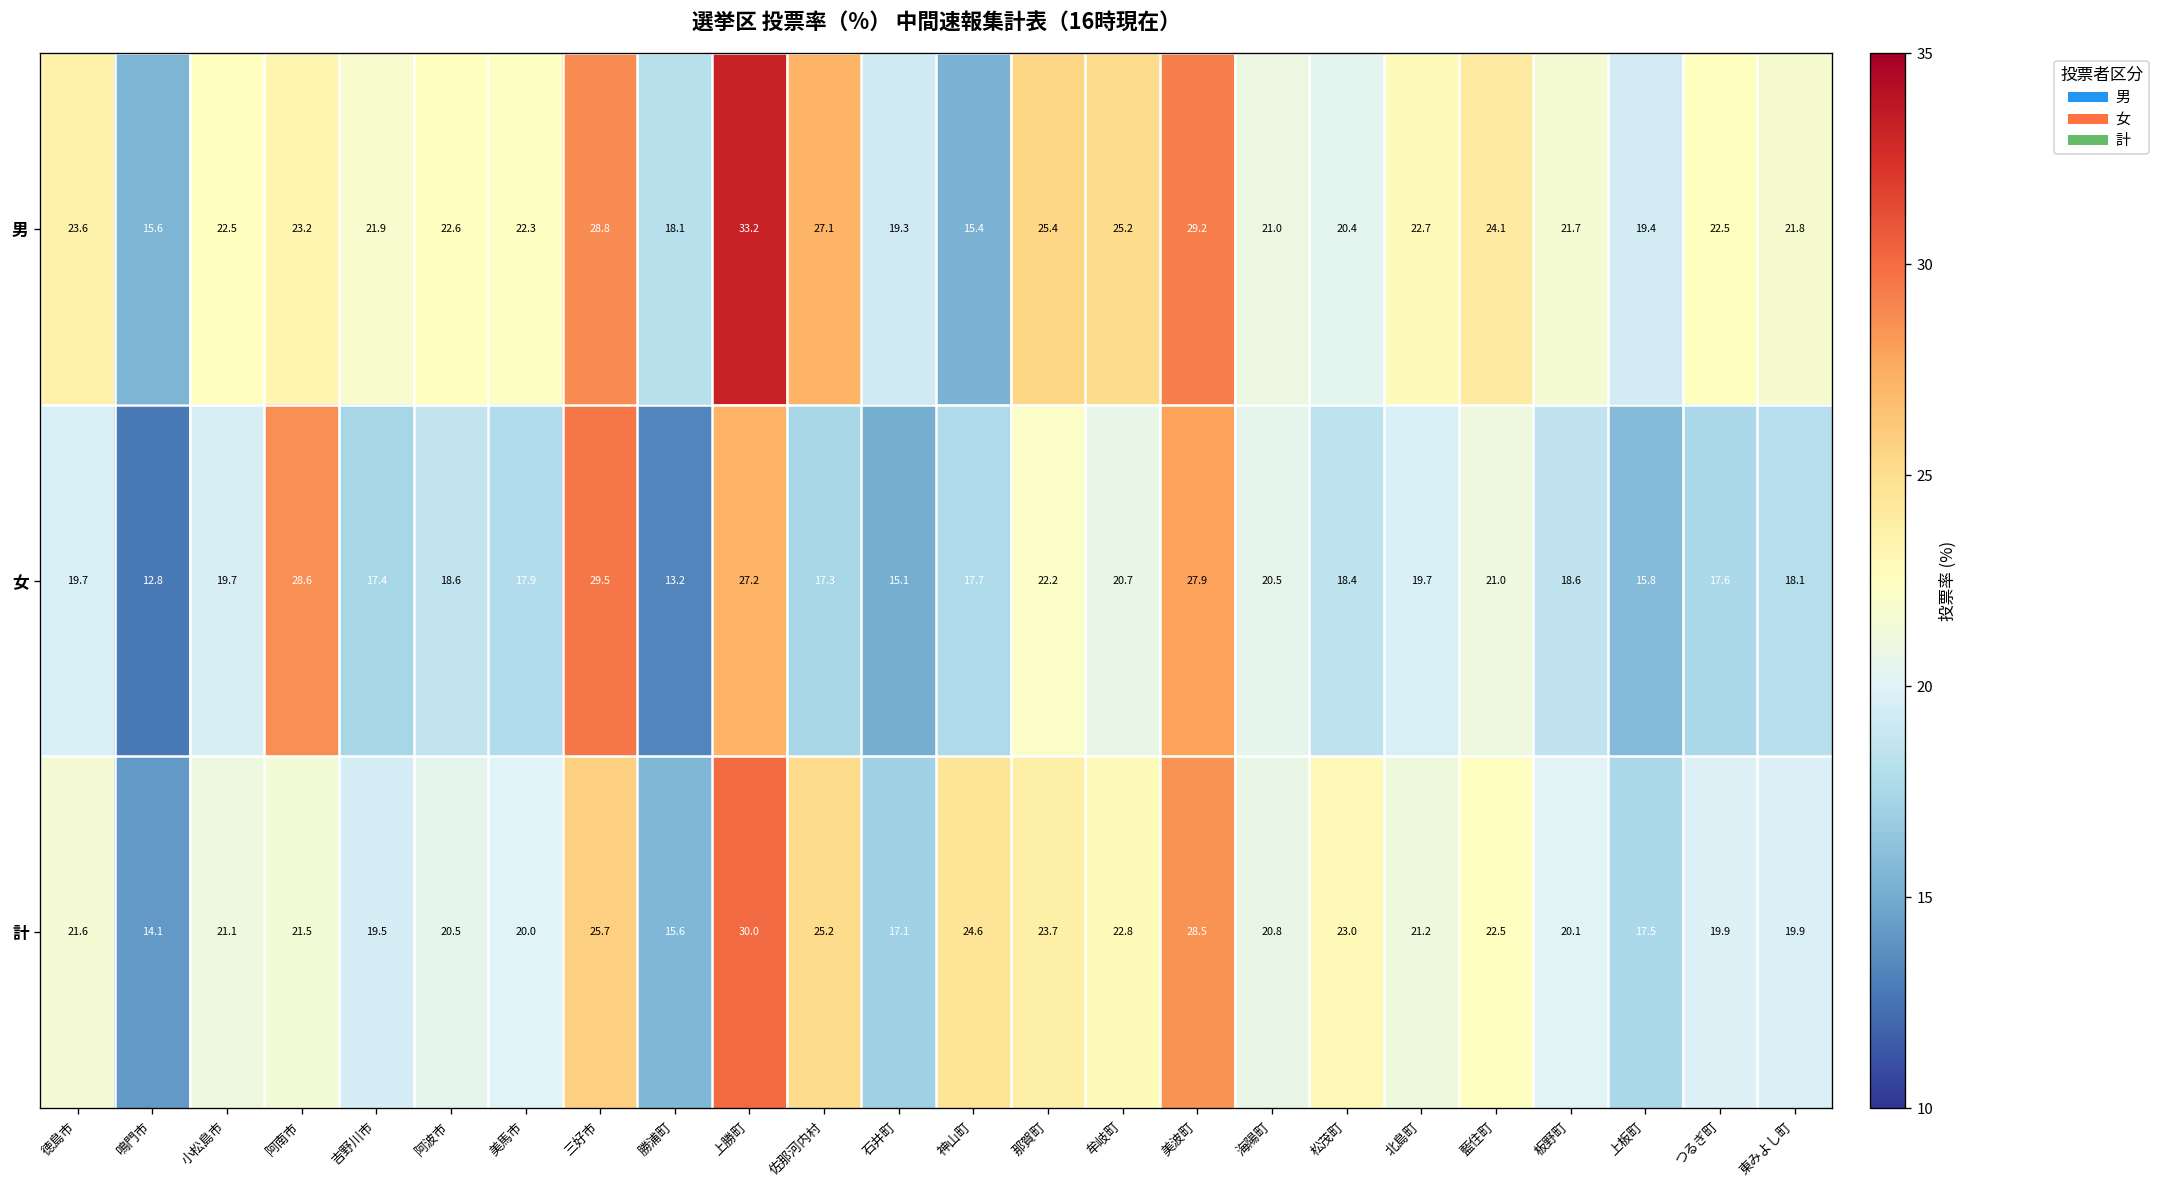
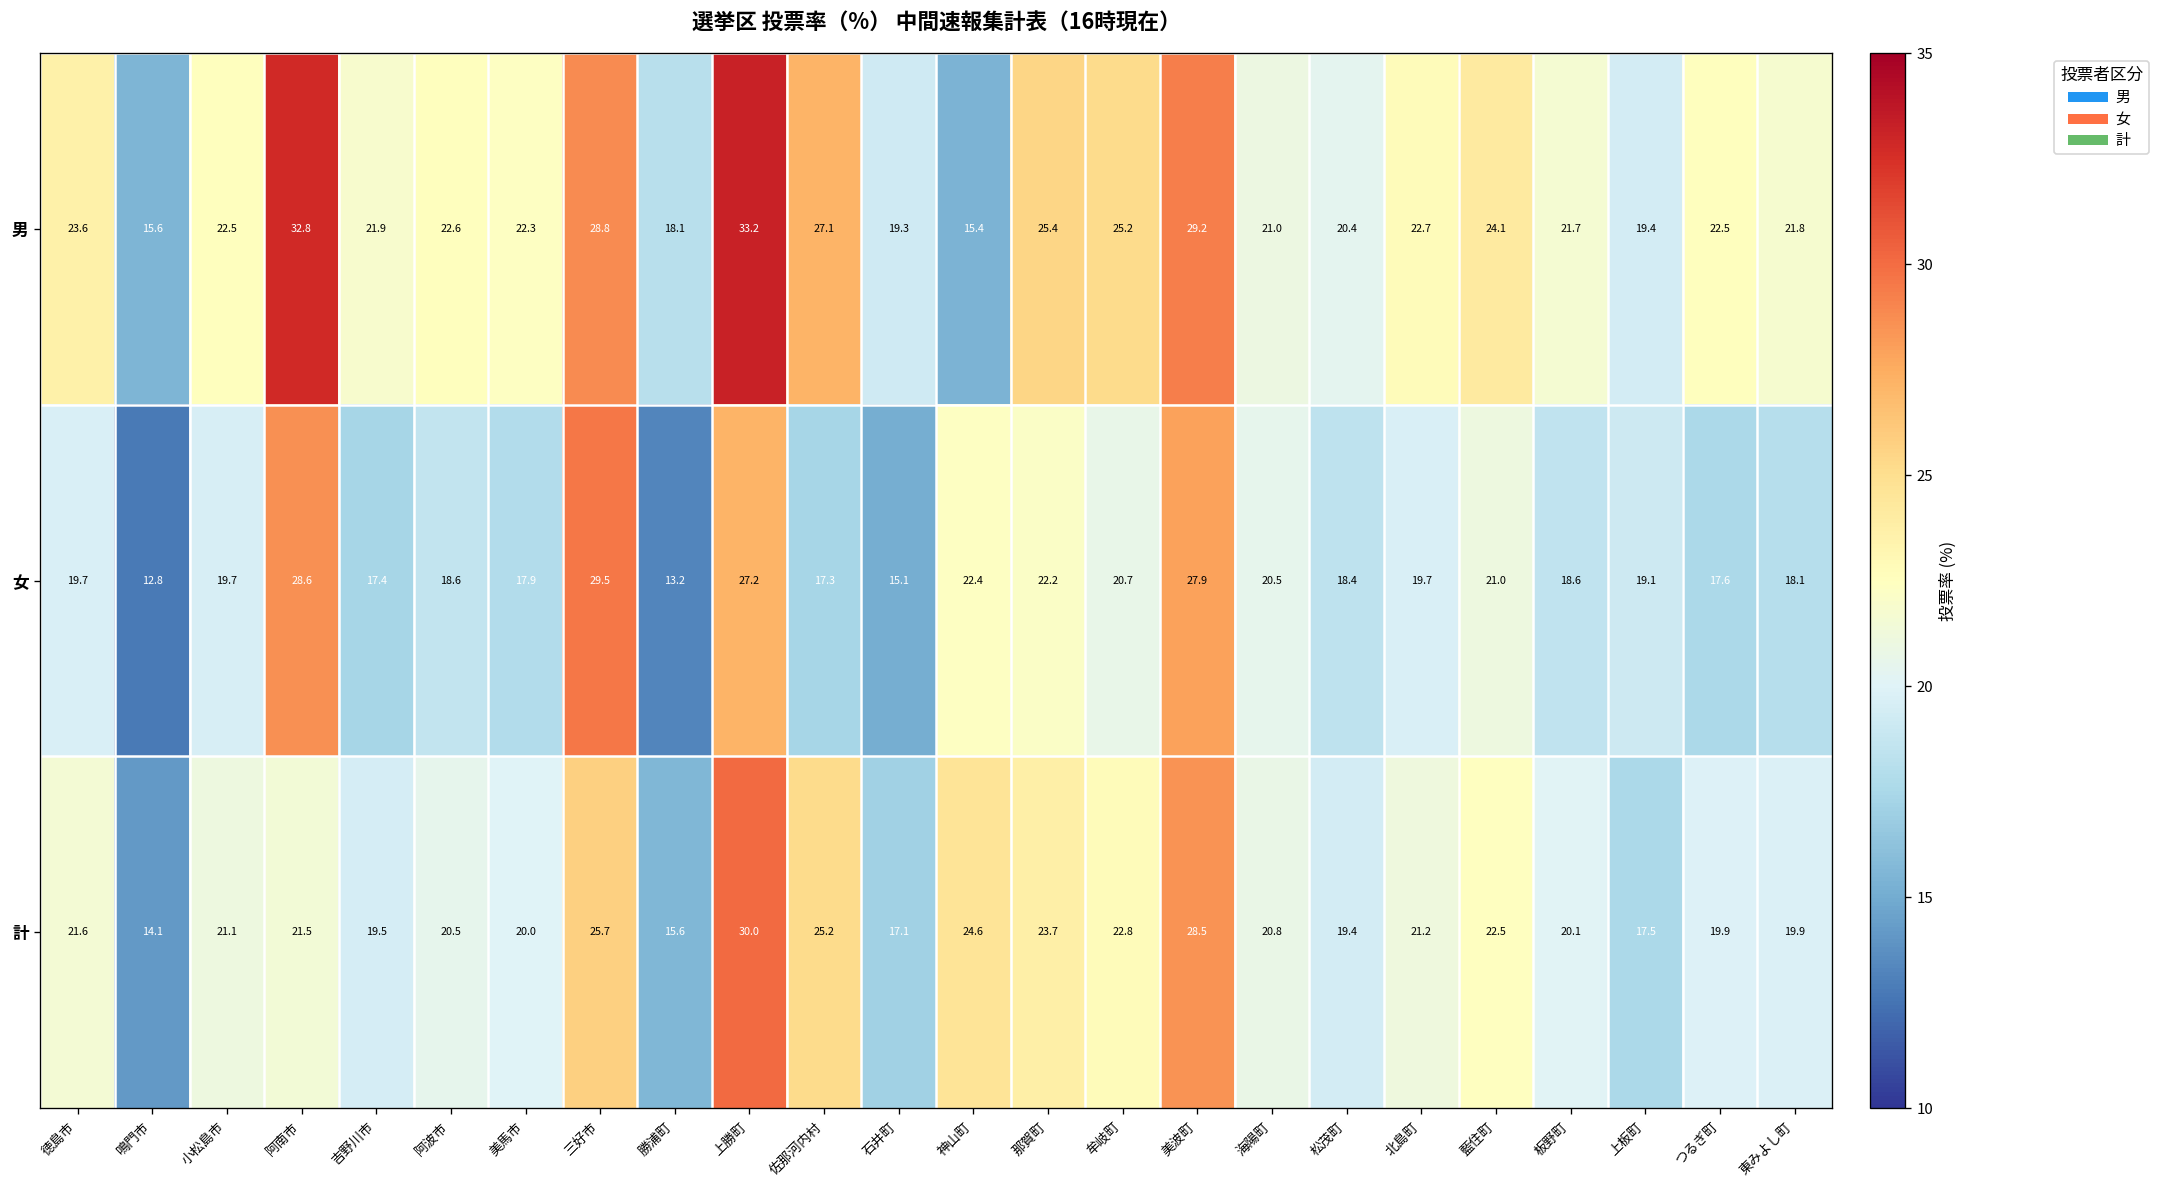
男, 阿南市: 23.2 -> 32.8
女, 神山町: 17.7 -> 22.4
女, 上板町: 15.8 -> 19.1
計, 松茂町: 23.0 -> 19.4
